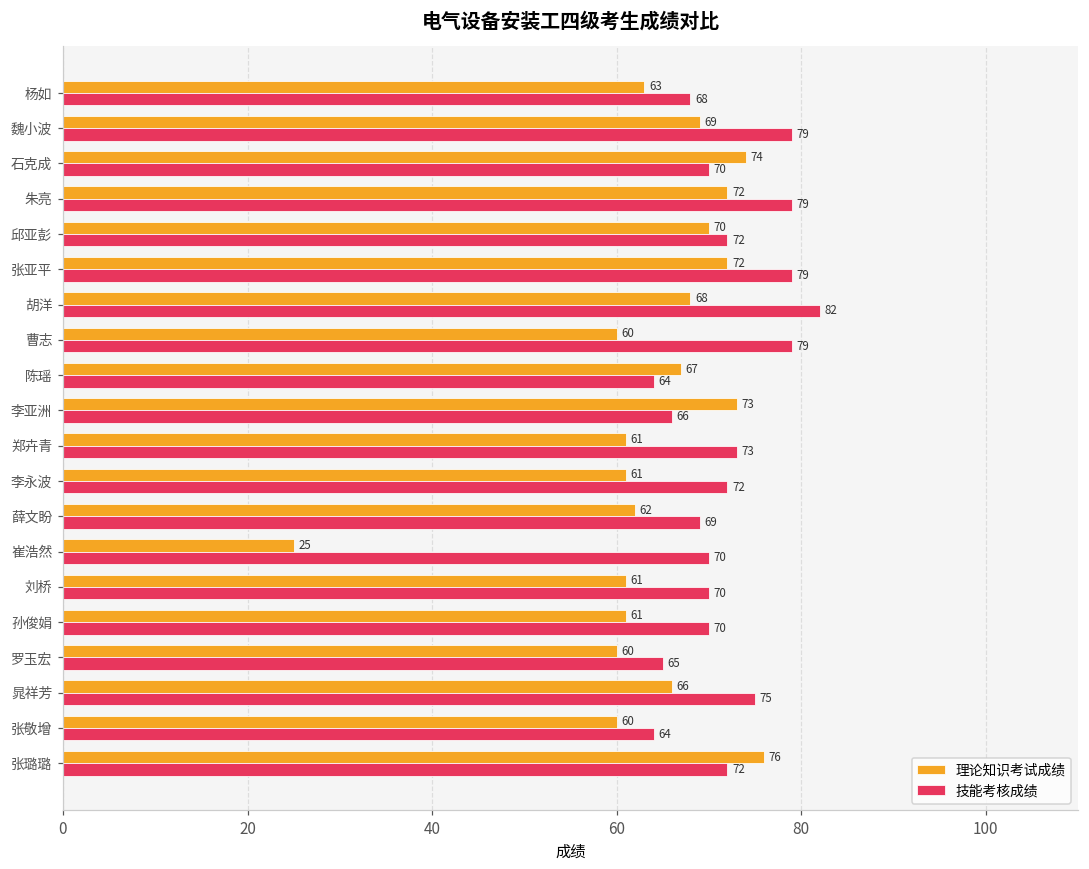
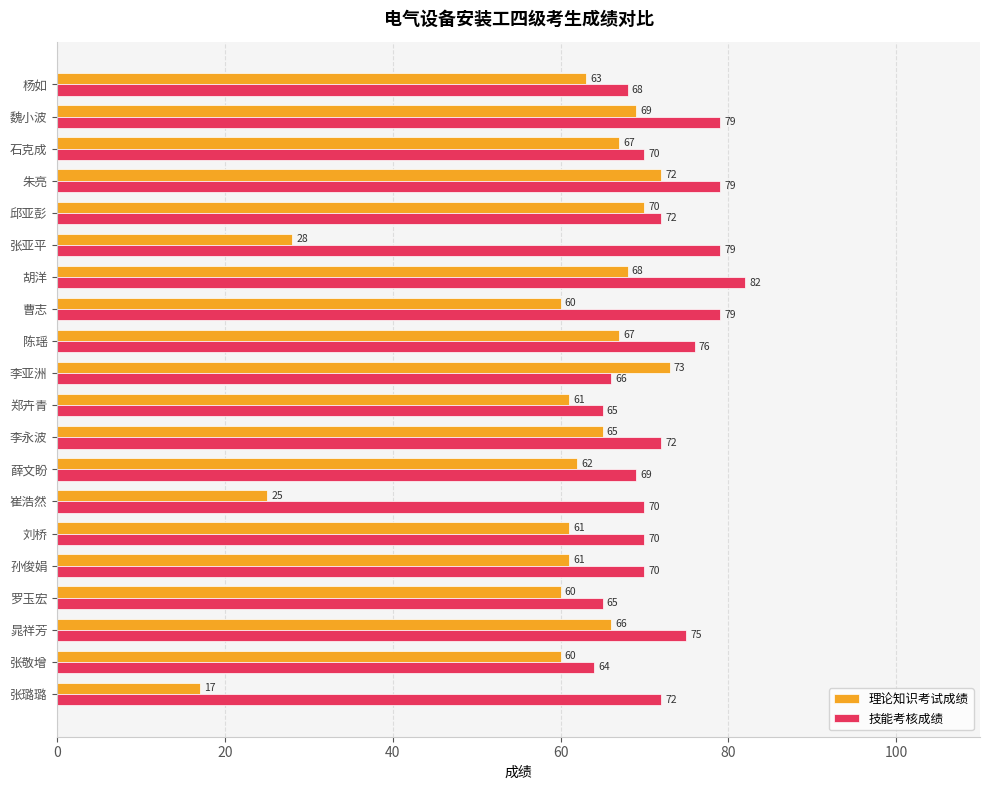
理论知识考试成绩, 石克成: 74 -> 67
理论知识考试成绩, 张亚平: 72 -> 28
技能考核成绩, 陈瑶: 64 -> 76
技能考核成绩, 郑卉青: 73 -> 65
理论知识考试成绩, 李永波: 61 -> 65
理论知识考试成绩, 张璐璐: 76 -> 17
